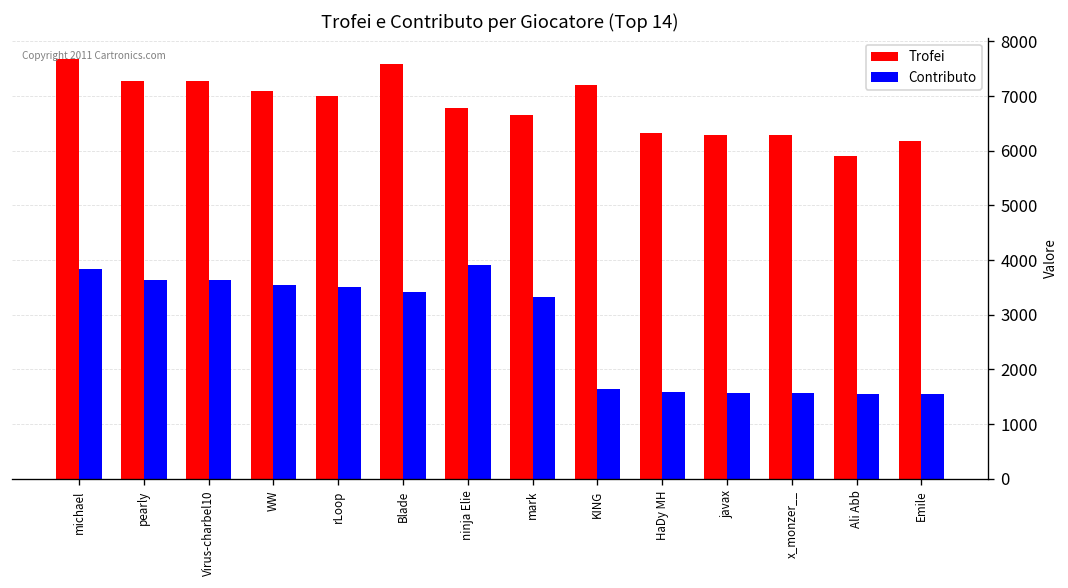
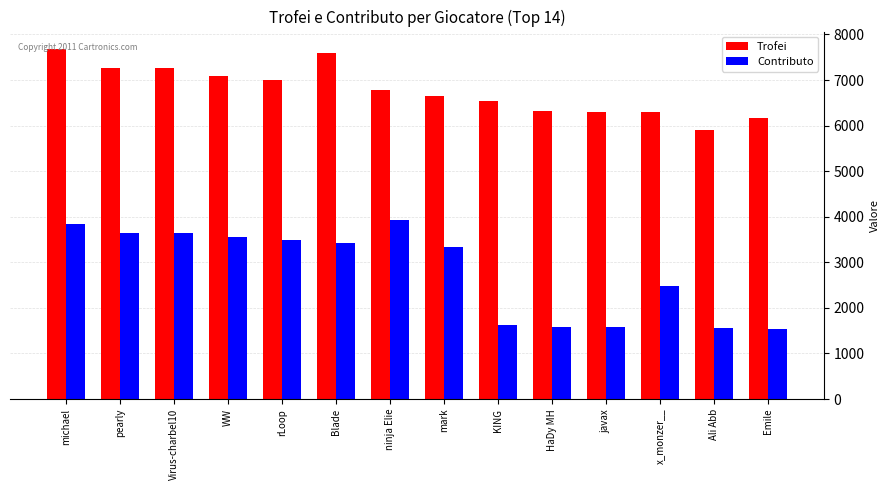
Trofei, KING: 7200 -> 6500
Contributo, x_monzer__: 1600 -> 2500
